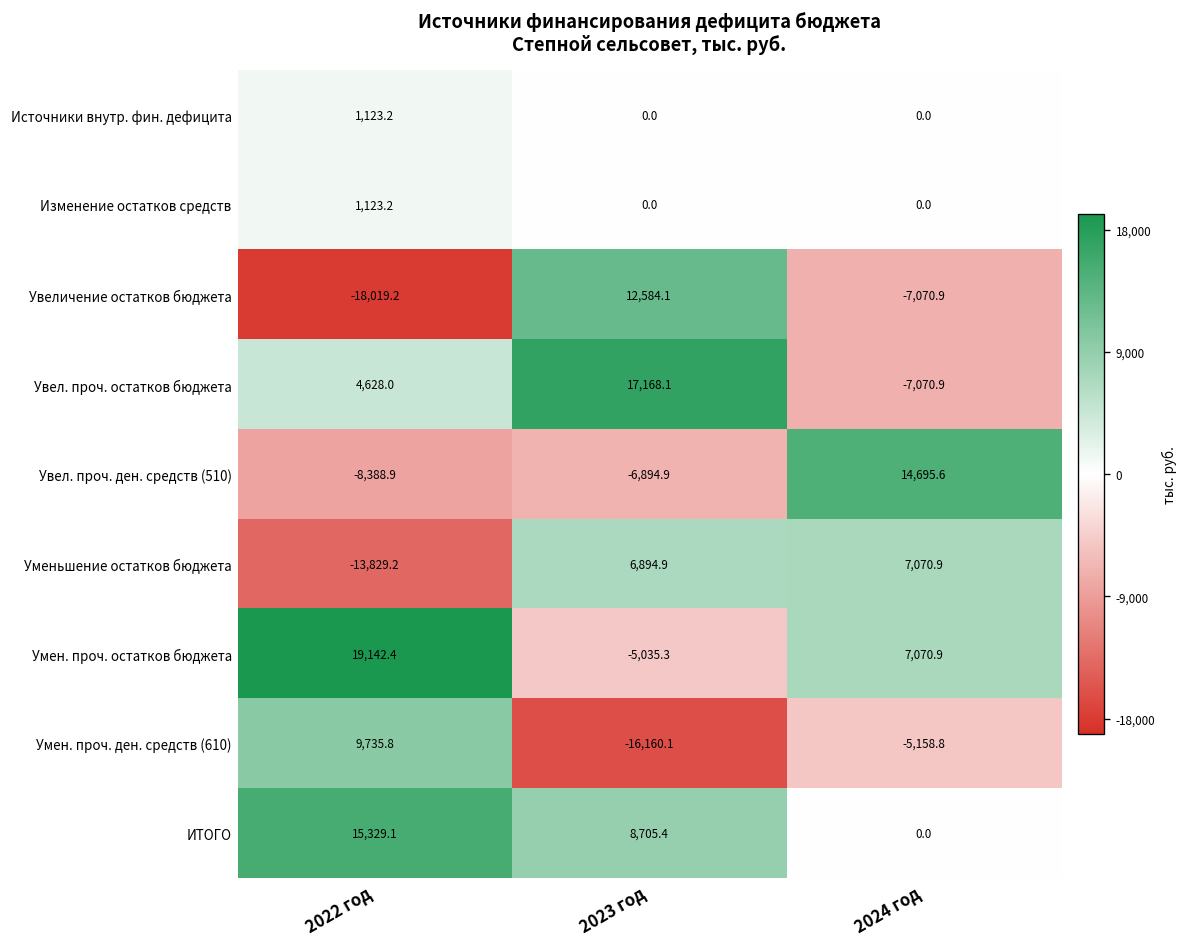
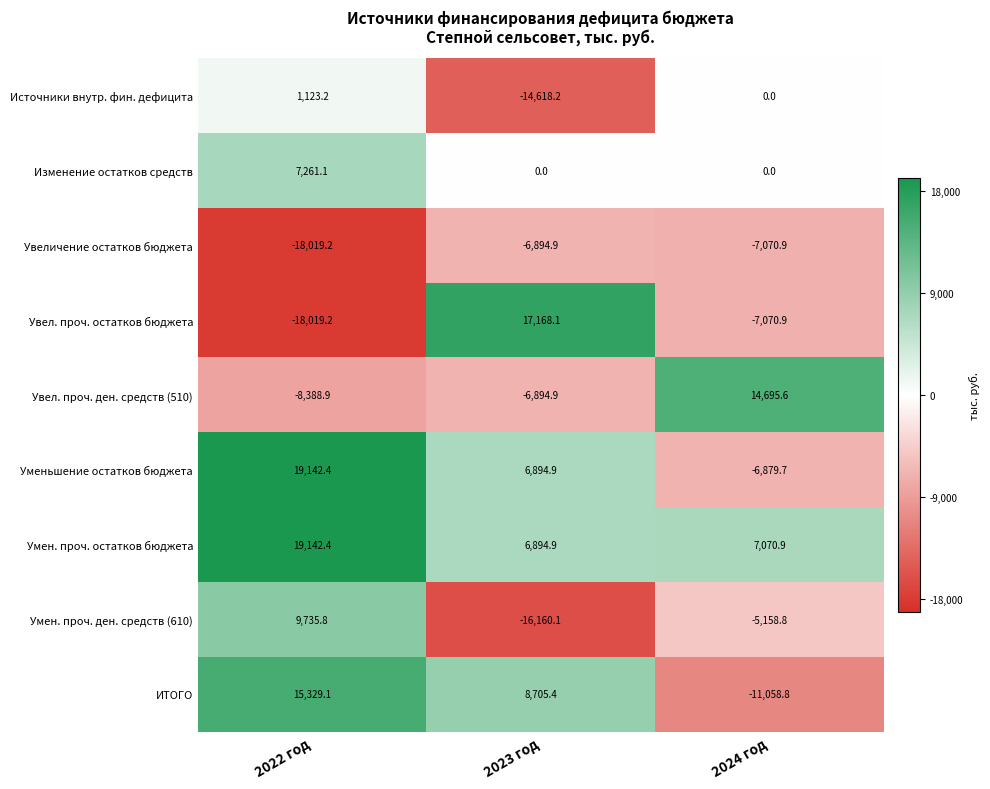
Источники внутр. фин. дефицита, 2023 год: 0.0 -> -14,618.2
Изменение остатков средств, 2022 год: 1,123.2 -> 7,261.1
Увеличение остатков бюджета, 2023 год: 12,584.1 -> -6,894.9
Увел. проч. остатков бюджета, 2022 год: 4,628.0 -> -18,019.2
Уменьшение остатков бюджета, 2022 год: -13,829.2 -> 19,142.4
Уменьшение остатков бюджета, 2024 год: 7,070.9 -> -6,879.7
Умен. проч. остатков бюджета, 2023 год: -5,035.3 -> 6,894.9
ИТОГО, 2024 год: 0.0 -> -11,058.8
